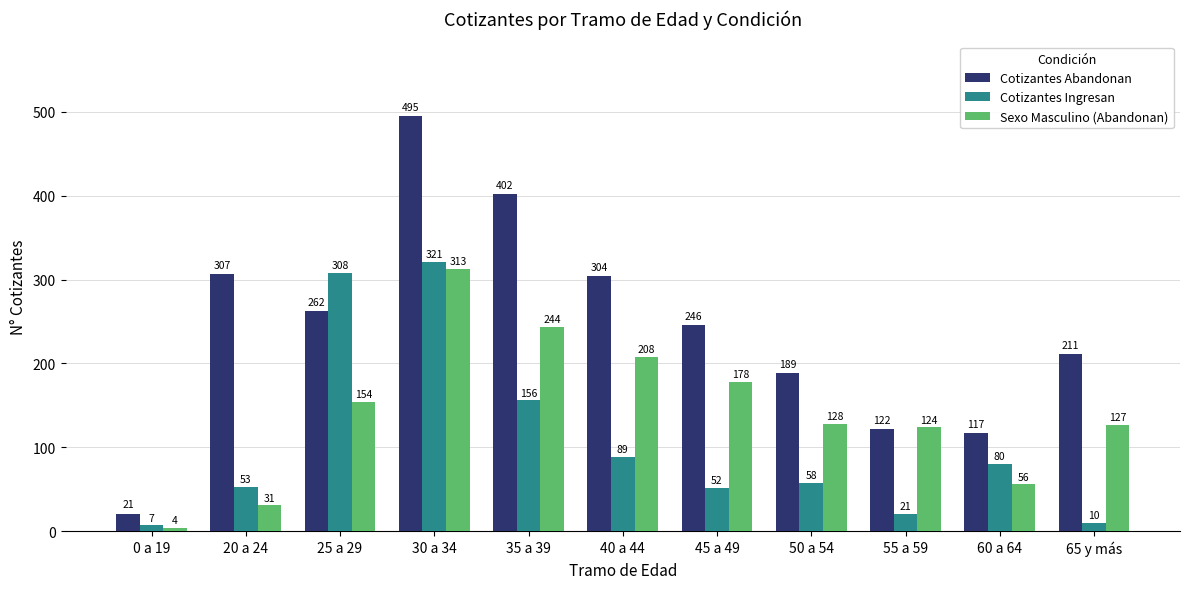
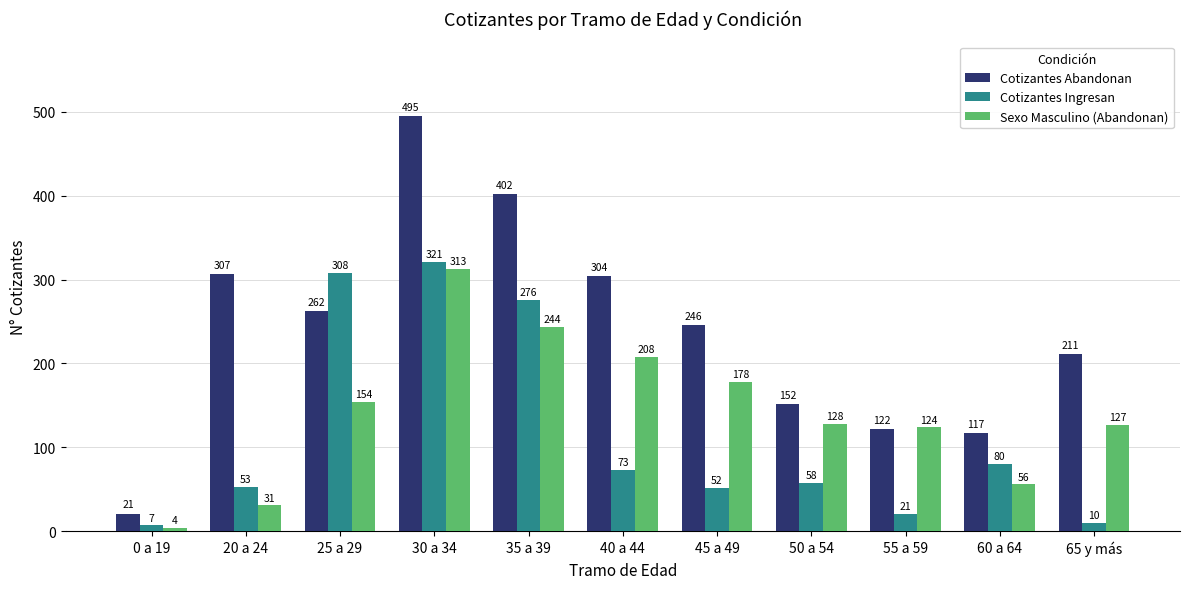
Cotizantes Ingresan, 35 a 39: 156 -> 276
Cotizantes Ingresan, 40 a 44: 89 -> 73
Cotizantes Abandonan, 50 a 54: 189 -> 152
